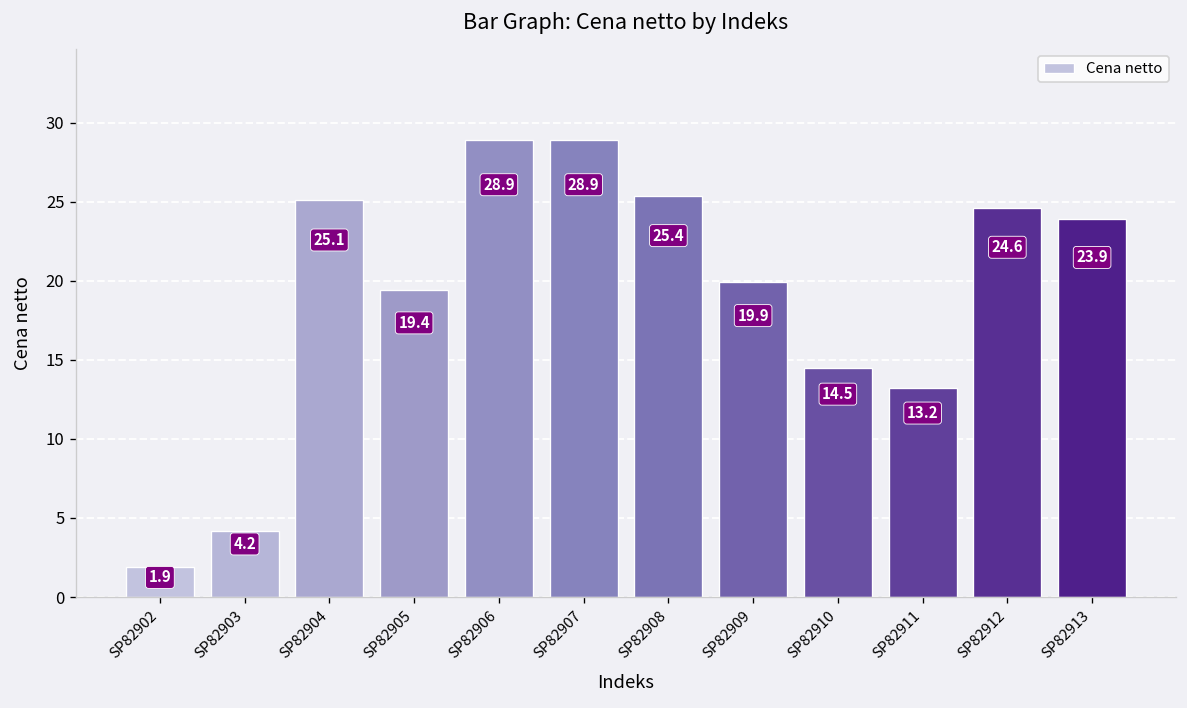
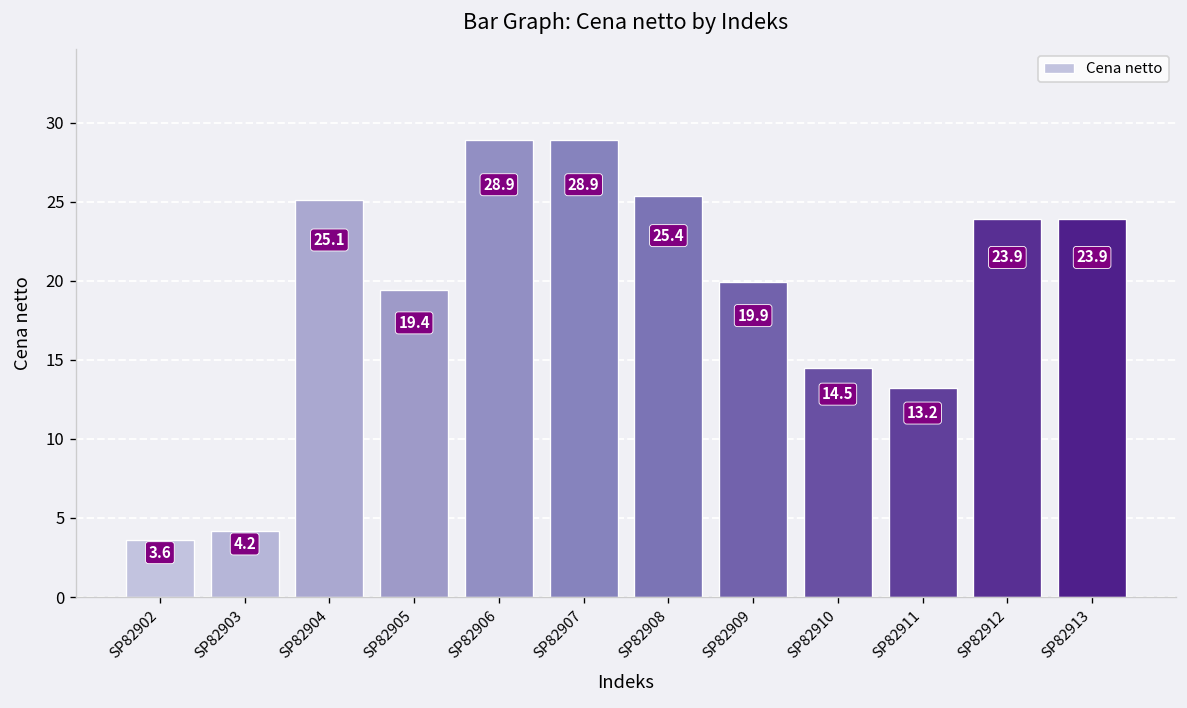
SP82902: 1.9 -> 3.6
SP82912: 24.6 -> 23.9
